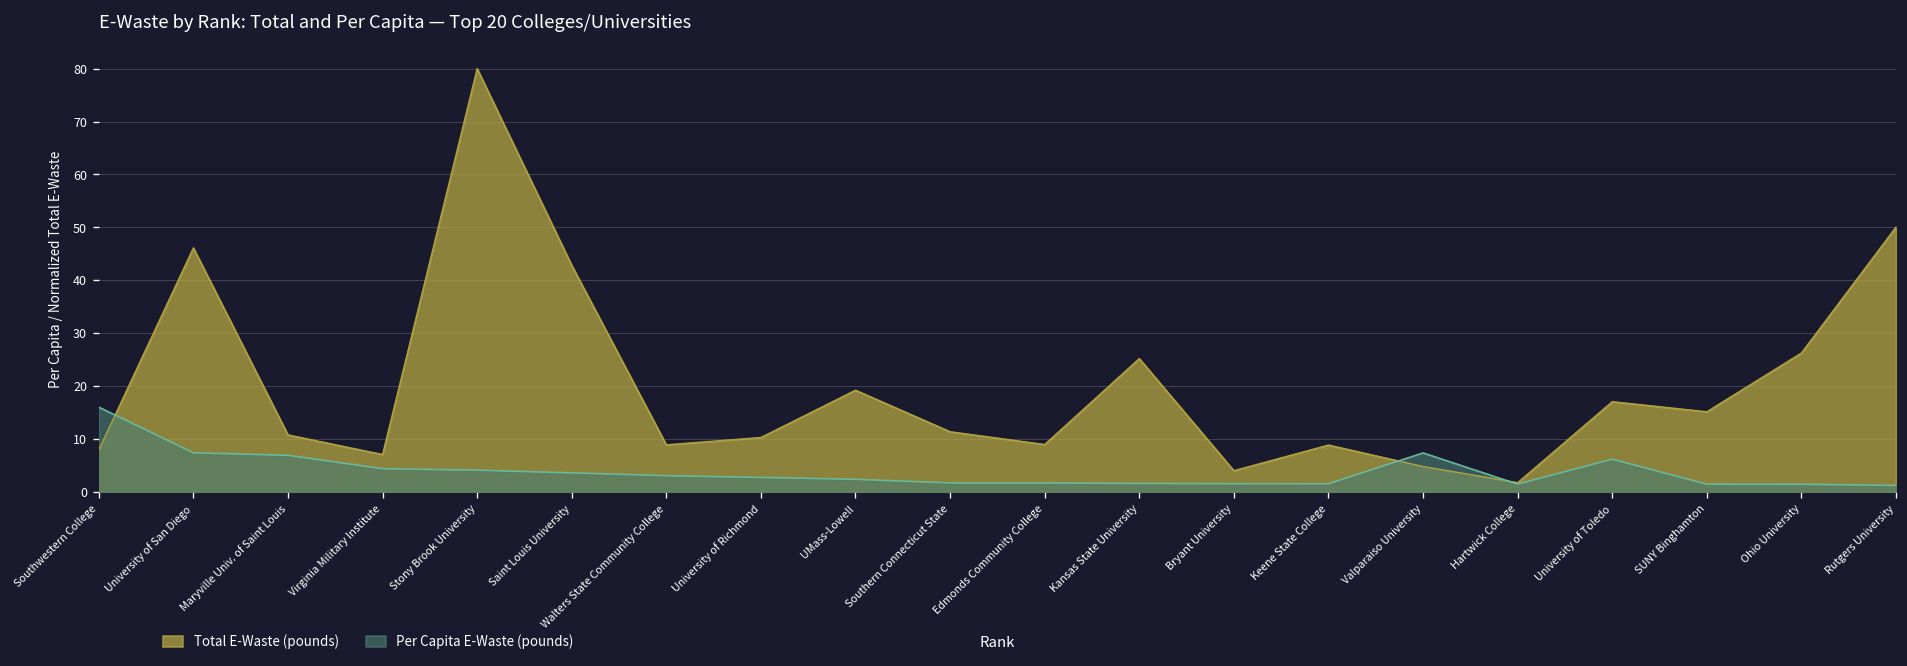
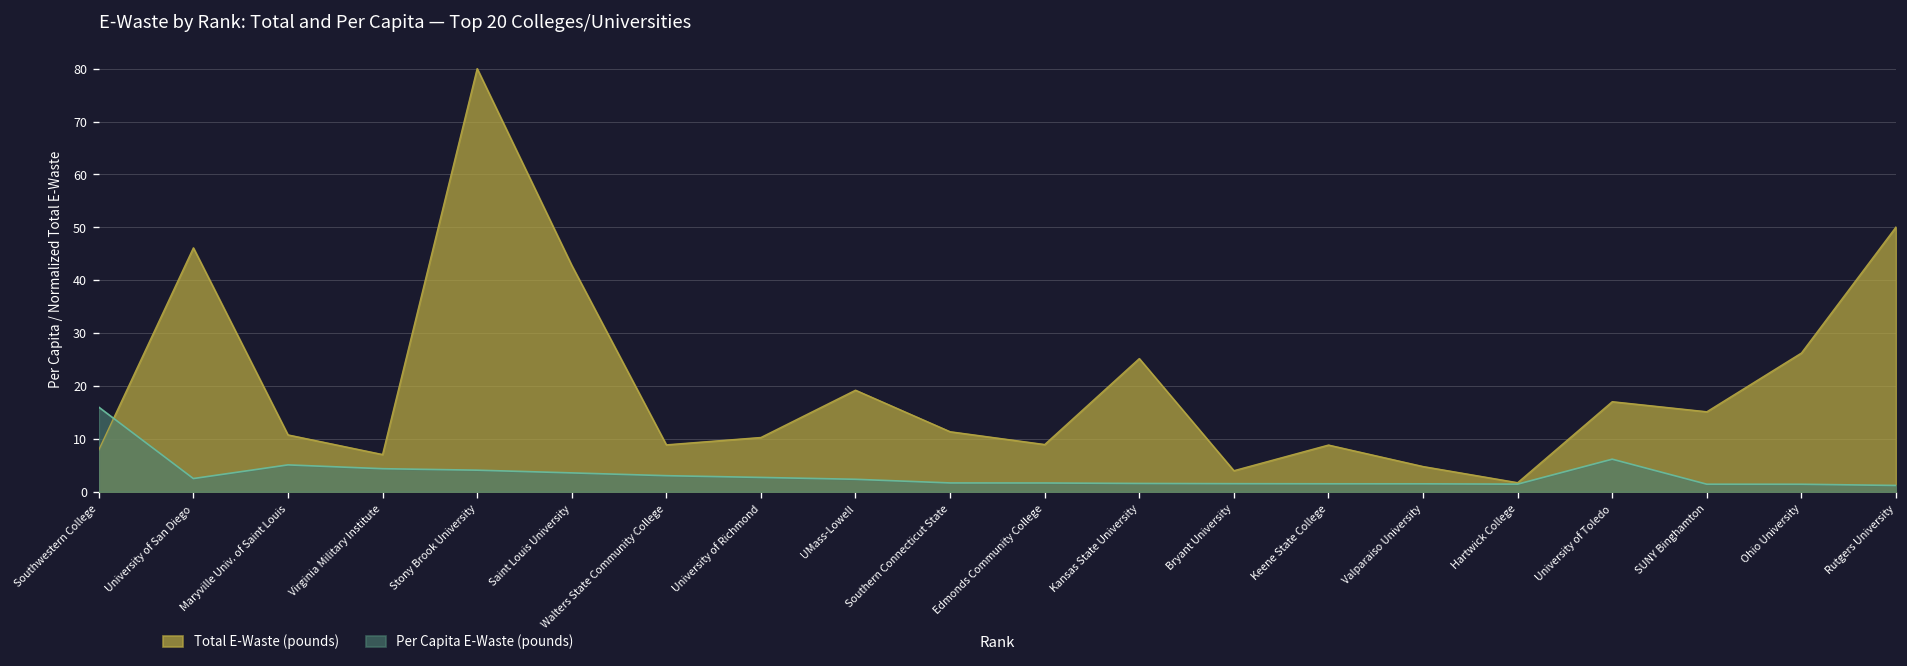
Per Capita E-Waste (pounds), University of San Diego: 7 -> 3
Per Capita E-Waste (pounds), Maryville Univ. of Saint Louis: 7 -> 5
Per Capita E-Waste (pounds), Valparaiso University: 7 -> 2
